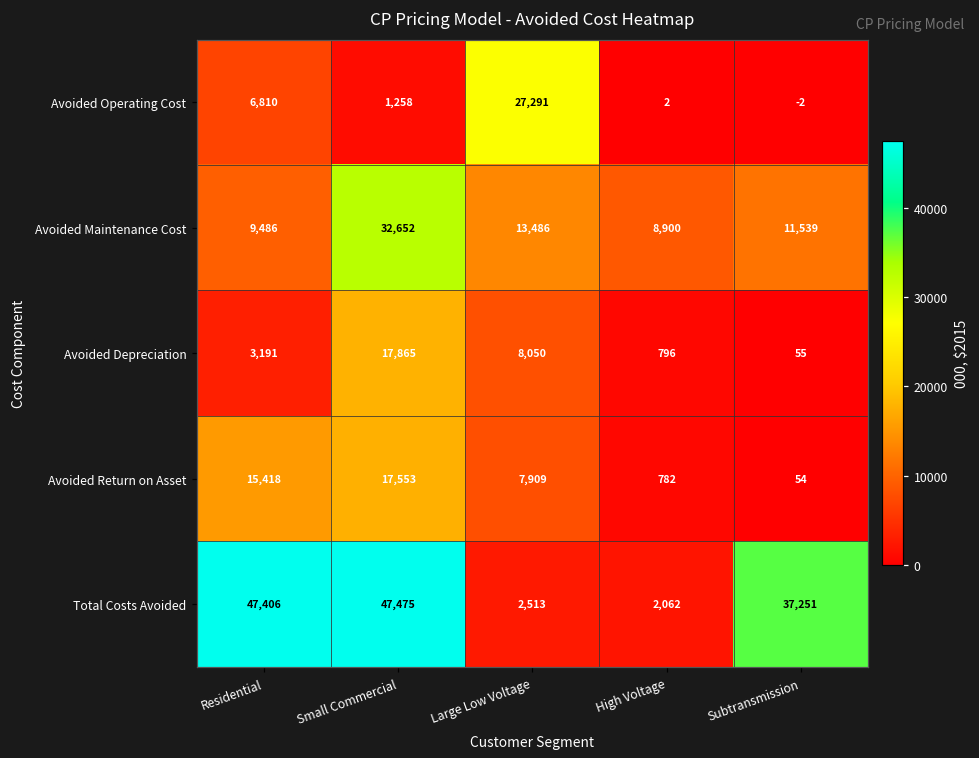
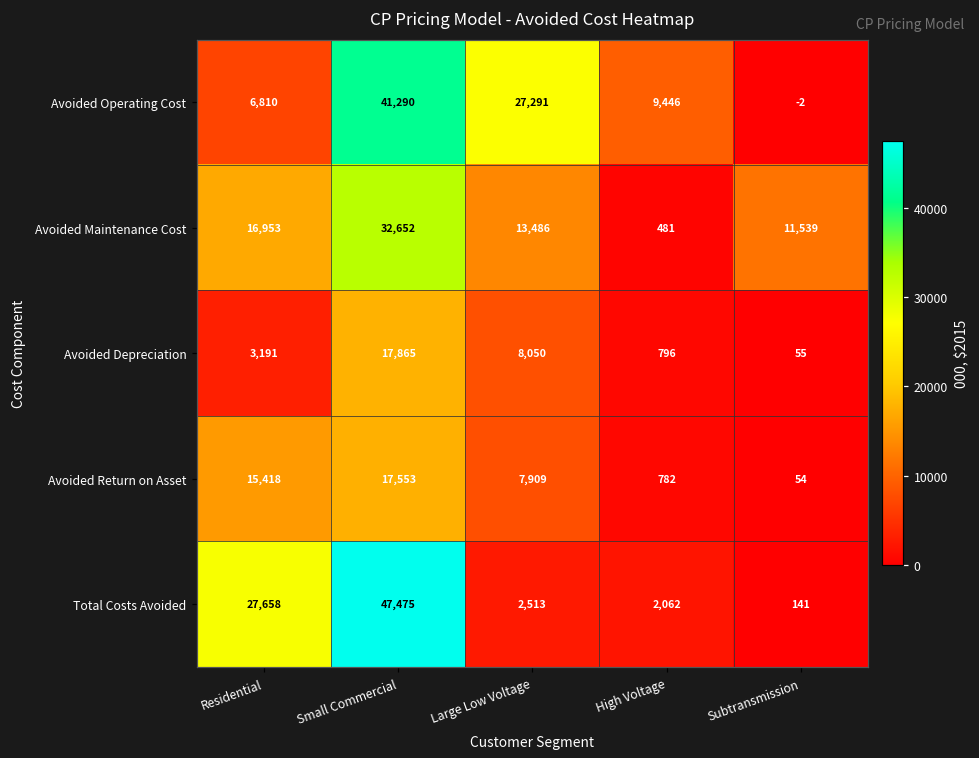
Avoided Operating Cost, Small Commercial: 1,258 -> 41,290
Avoided Operating Cost, High Voltage: 2 -> 9,446
Avoided Maintenance Cost, Residential: 9,486 -> 16,953
Avoided Maintenance Cost, High Voltage: 8,900 -> 481
Total Costs Avoided, Residential: 47,406 -> 27,658
Total Costs Avoided, Subtransmission: 37,251 -> 141
